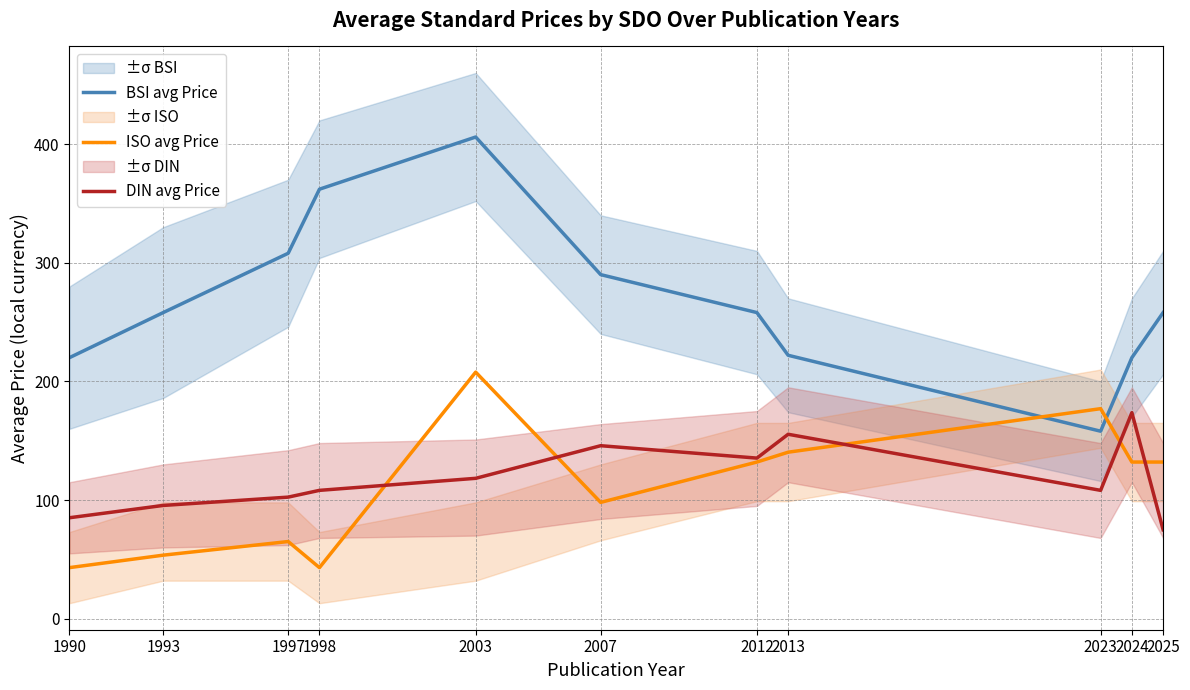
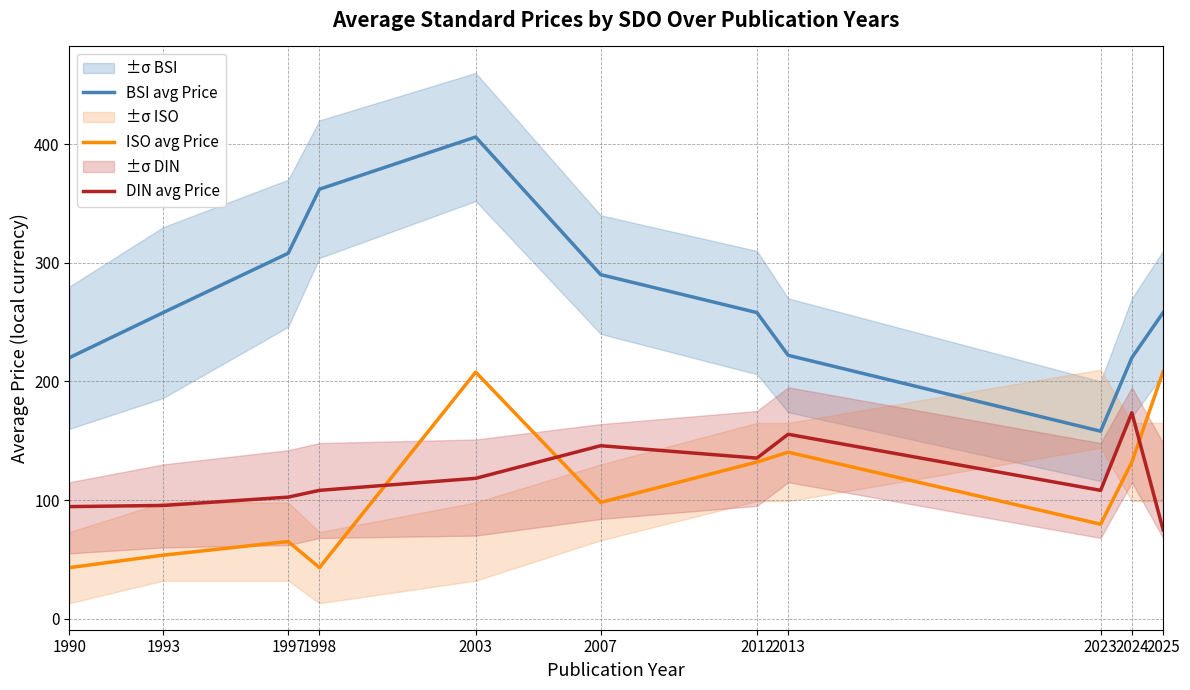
DIN avg Price, 1990: 85 -> 94
ISO avg Price, 2023: 177 -> 80
ISO avg Price, 2025: 132 -> 208
